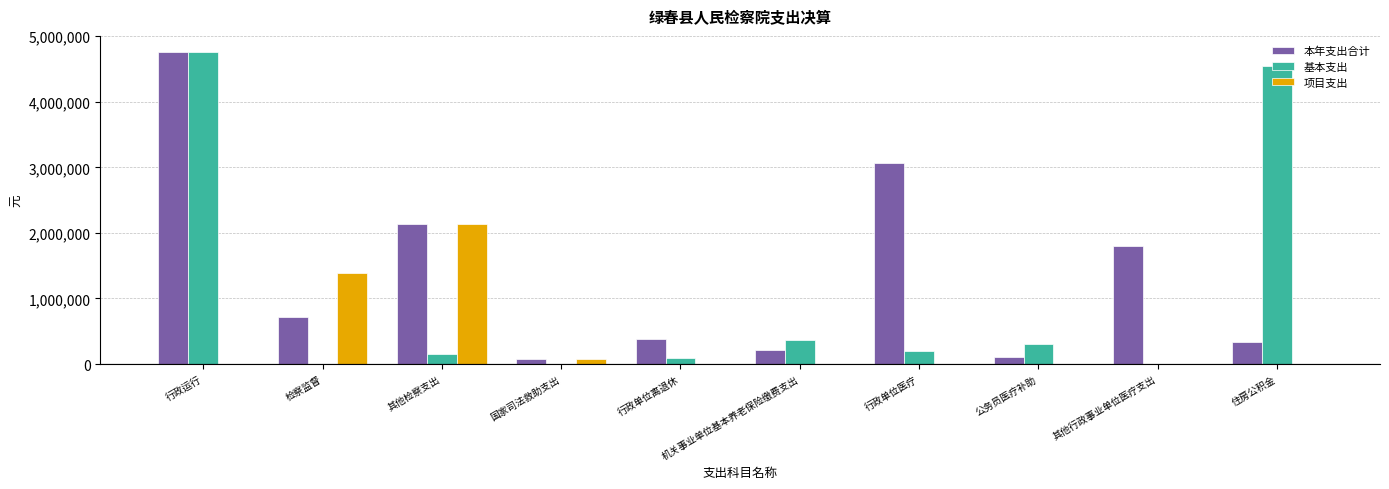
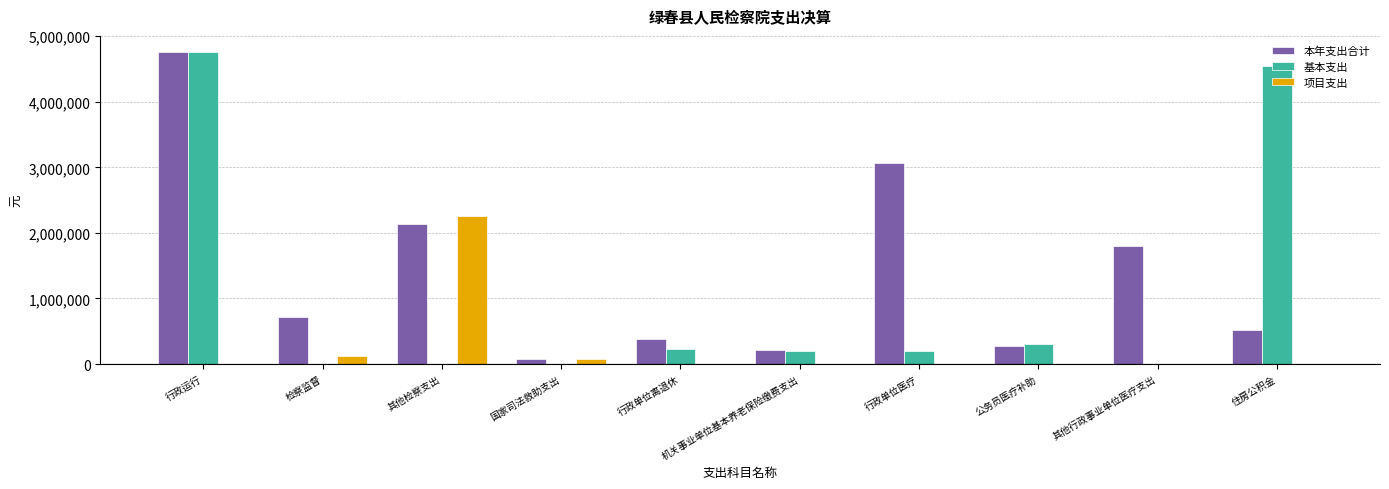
项目支出, 检察监督: 1,400,000 -> 100,000
基本支出, 其他检察支出: 200,000 -> 0
项目支出, 其他检察支出: 2,100,000 -> 2,300,000
基本支出, 行政单位离退休: 100,000 -> 200,000
基本支出, 机关事业单位基本养老保险缴费支出: 400,000 -> 200,000
本年支出合计, 公务员医疗补助: 100,000 -> 300,000
本年支出合计, 住房公积金: 300,000 -> 500,000
